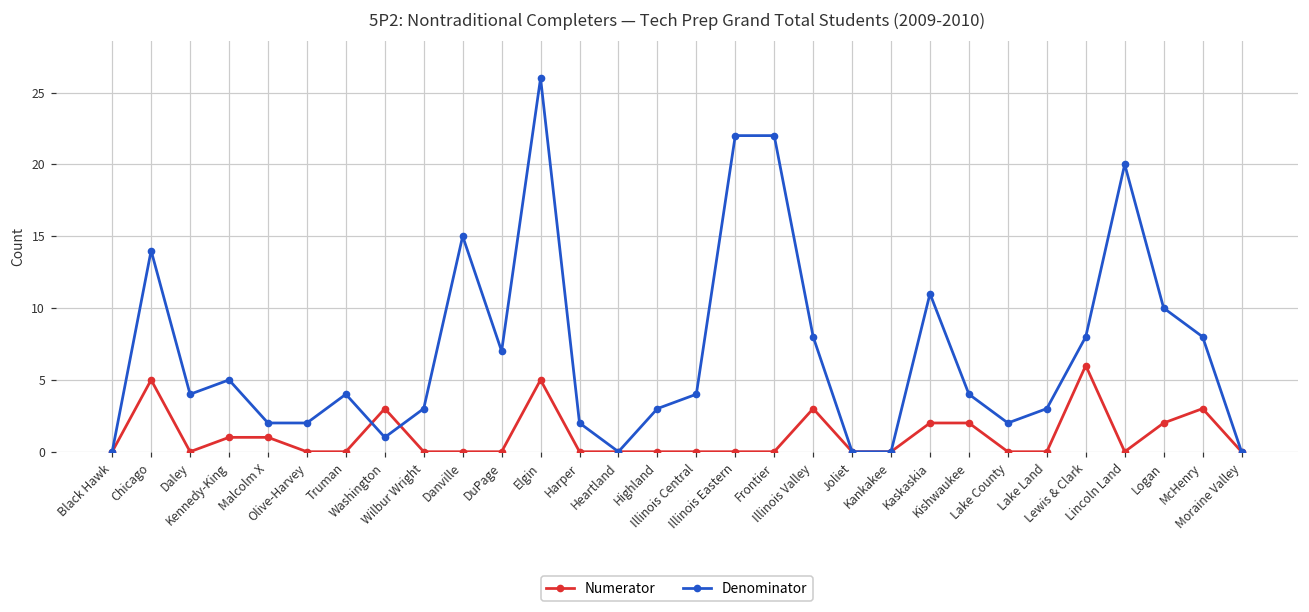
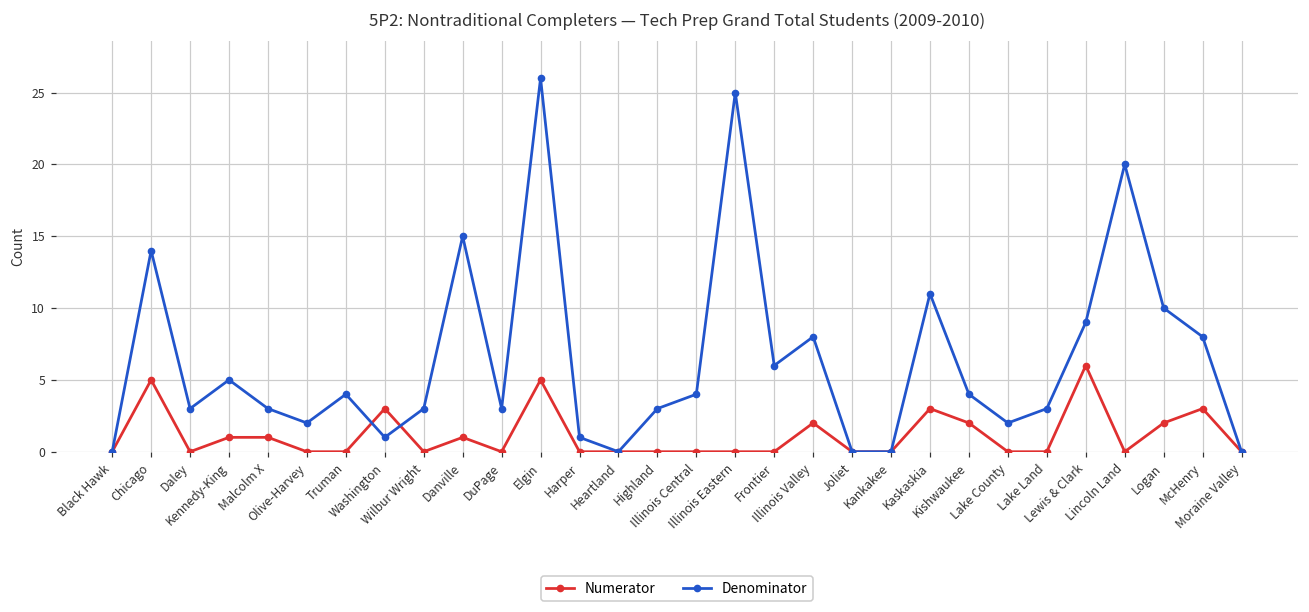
Denominator, Daley: 4 -> 3
Denominator, Malcolm X: 2 -> 3
Numerator, Danville: 0 -> 1
Denominator, DuPage: 7 -> 3
Denominator, Harper: 2 -> 1
Denominator, Illinois Eastern: 22 -> 25
Denominator, Frontier: 22 -> 6
Numerator, Illinois Valley: 3 -> 2
Numerator, Kaskaskia: 2 -> 3
Denominator, Lewis & Clark: 8 -> 9
